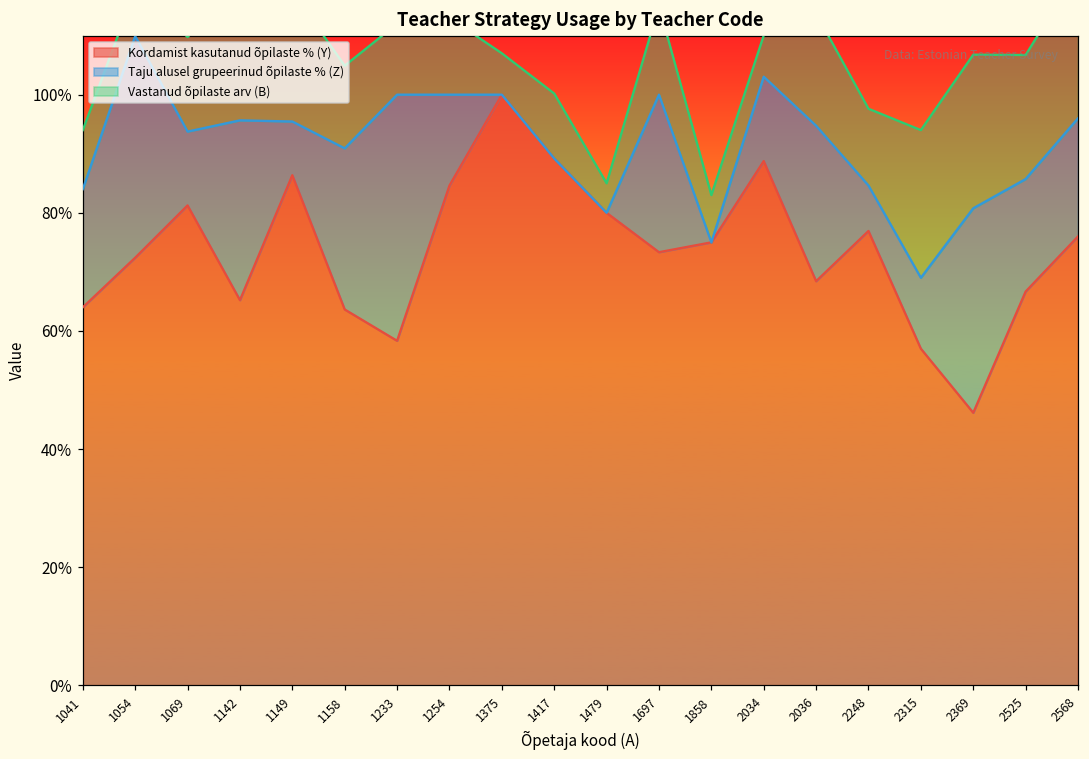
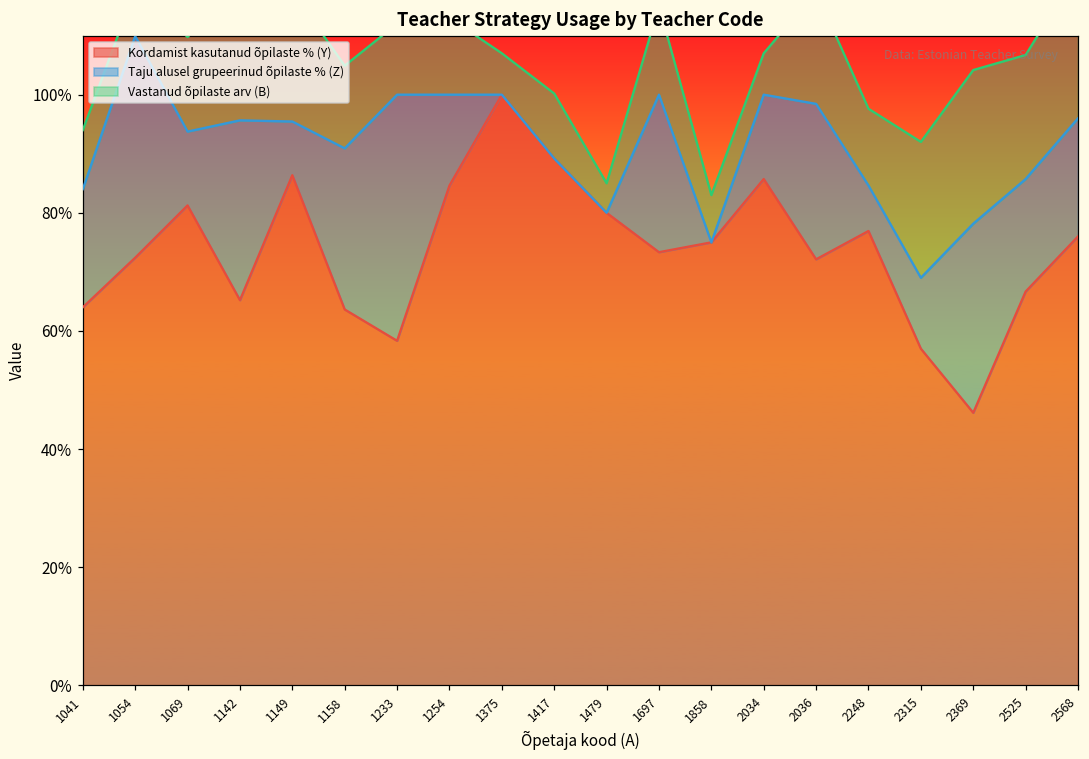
Kordamist kasutanud õpilaste % (Y), 2034: 89% -> 86%
Kordamist kasutanud õpilaste % (Y), 2036: 68% -> 72%
Vastanud õpilaste arv (B), 2315: 25% -> 23%
Taju alusel grupeerinud õpilaste % (Z), 2369: 35% -> 32%
